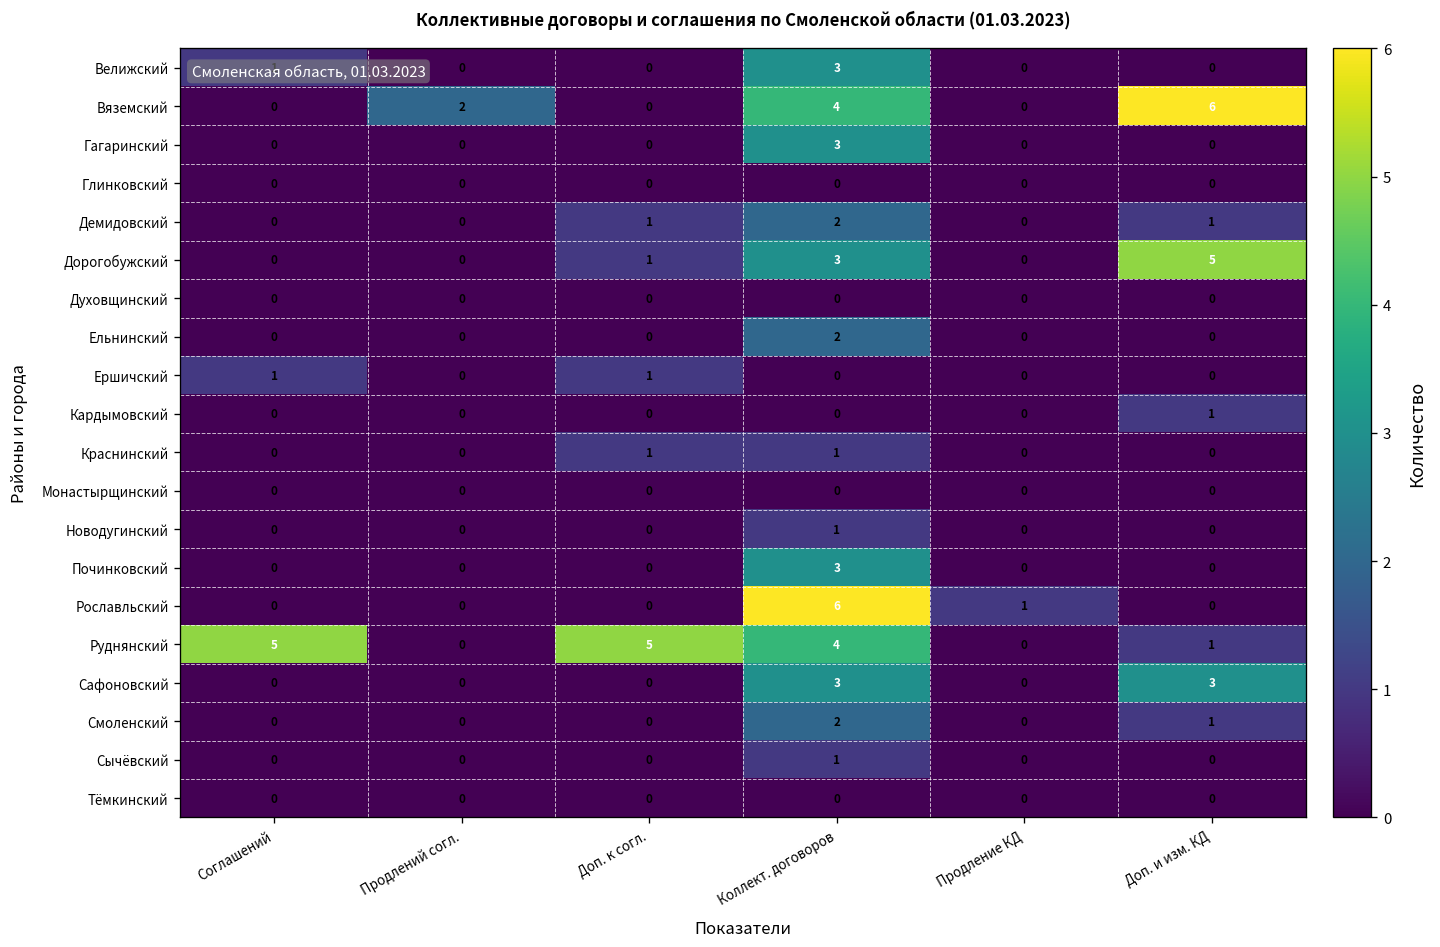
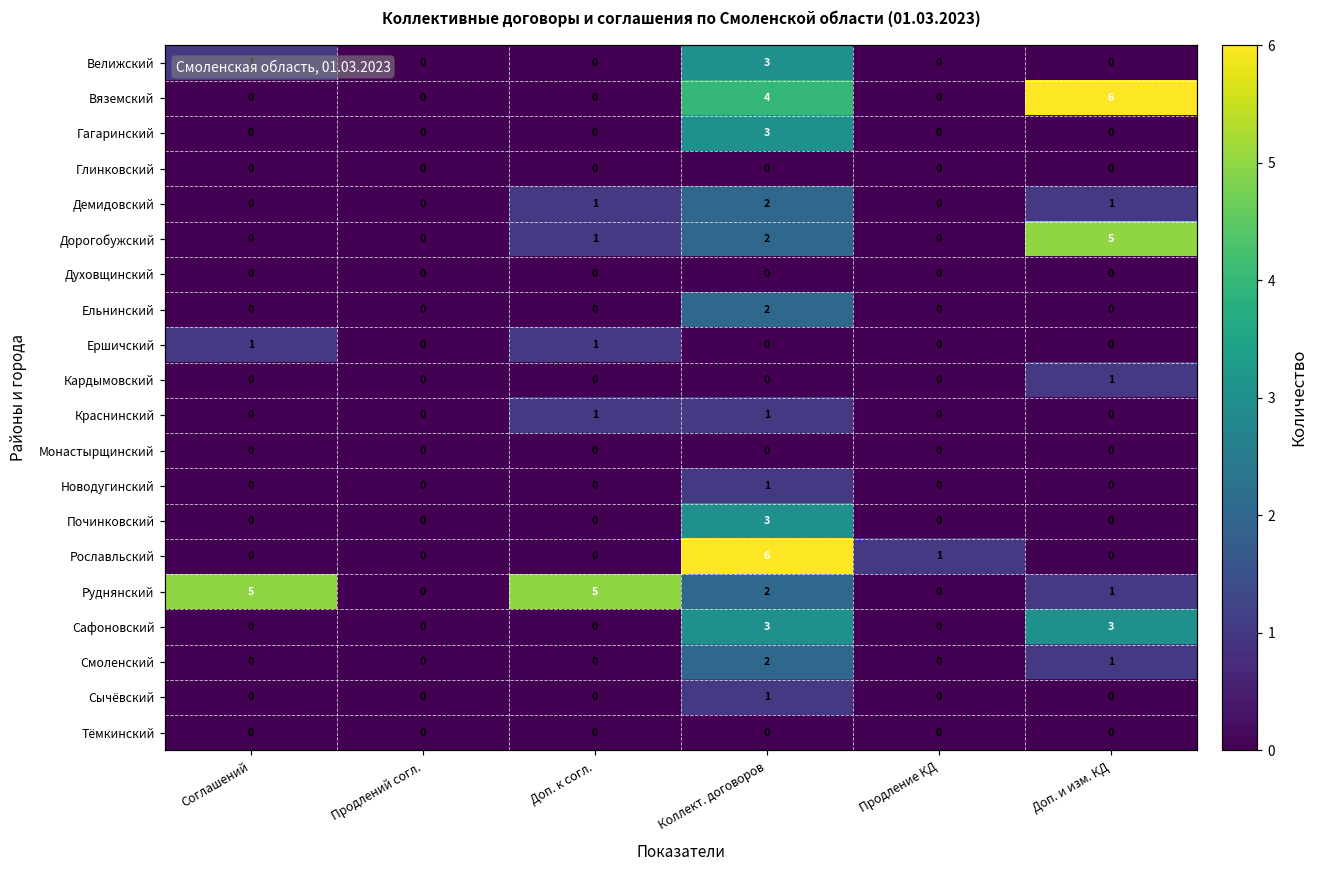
Вяземский, Продлений согл.: 2 -> 0
Дорогобужский, Коллект. договоров: 3 -> 2
Руднянский, Коллект. договоров: 4 -> 2
